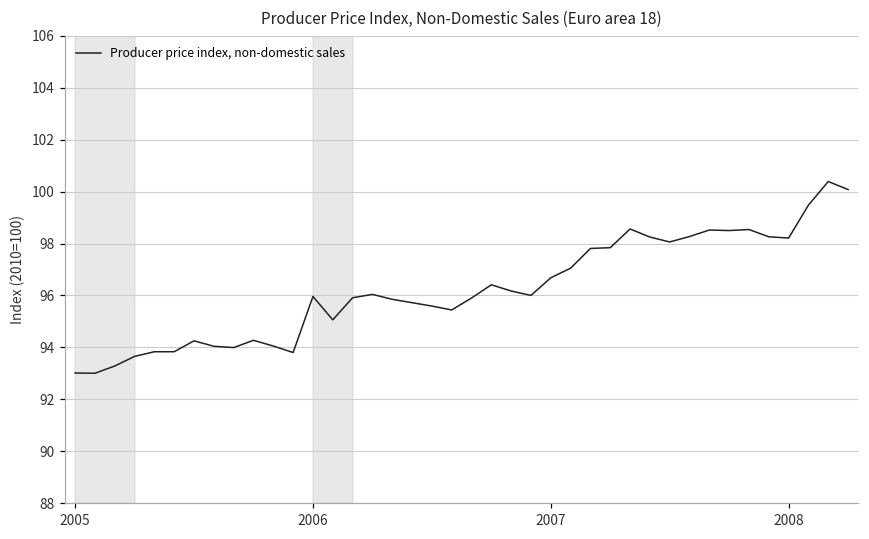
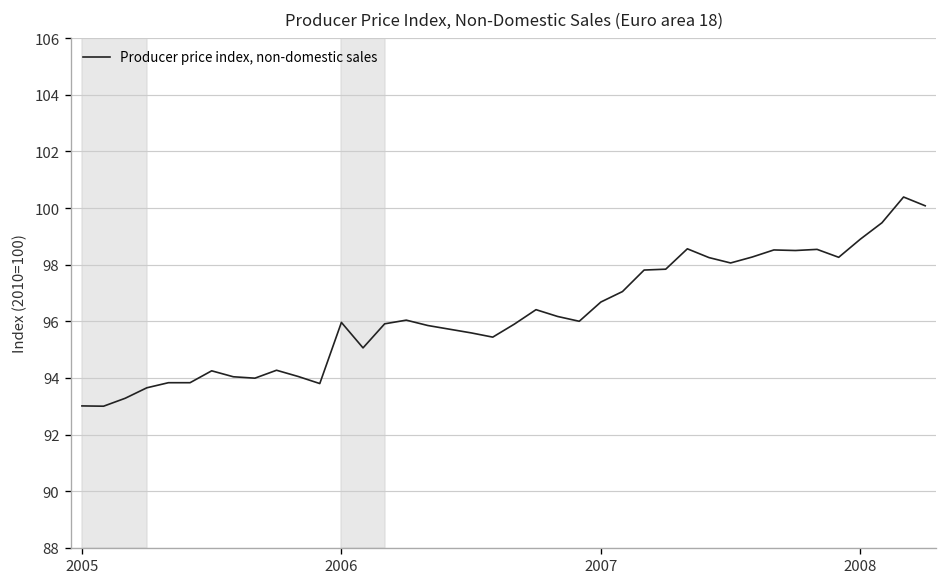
2008: 98.2 -> 98.9
